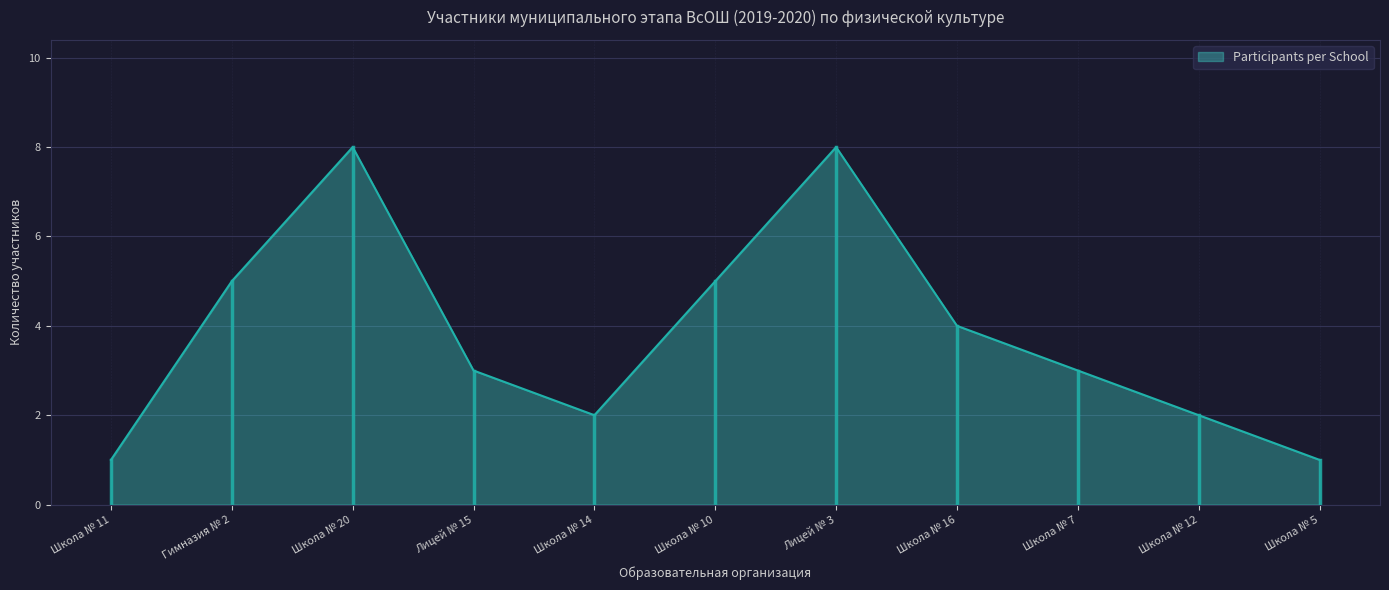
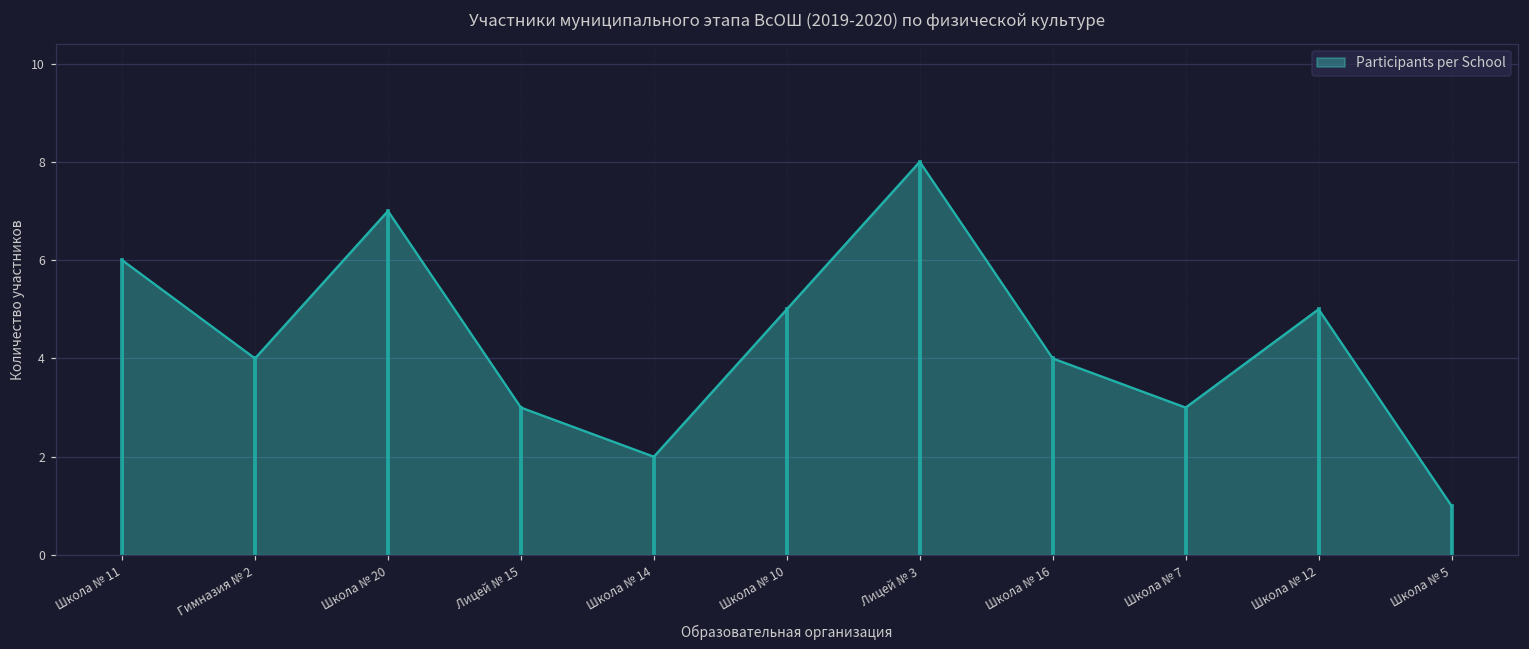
Participants per School, Школа № 11: 1 -> 6
Participants per School, Гимназия № 2: 5 -> 4
Participants per School, Школа № 20: 8 -> 7
Participants per School, Школа № 12: 2 -> 5
